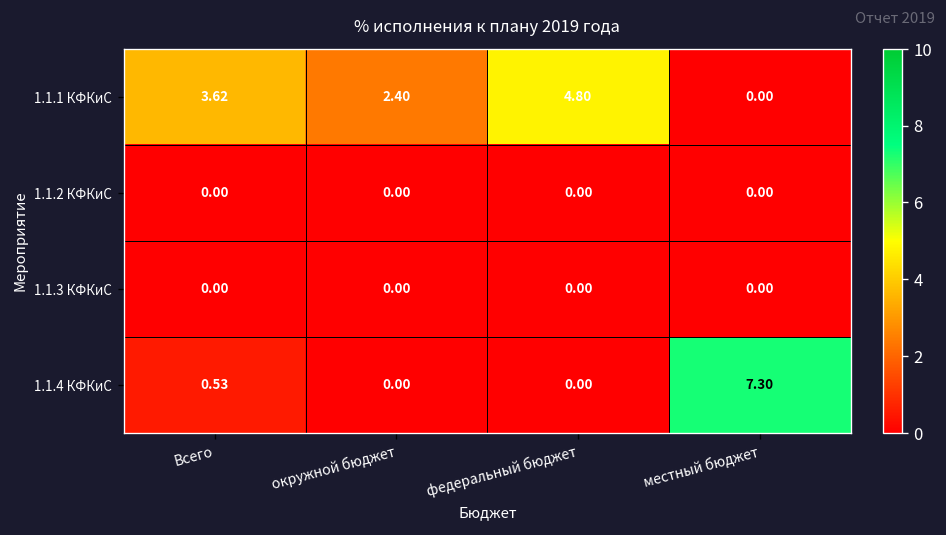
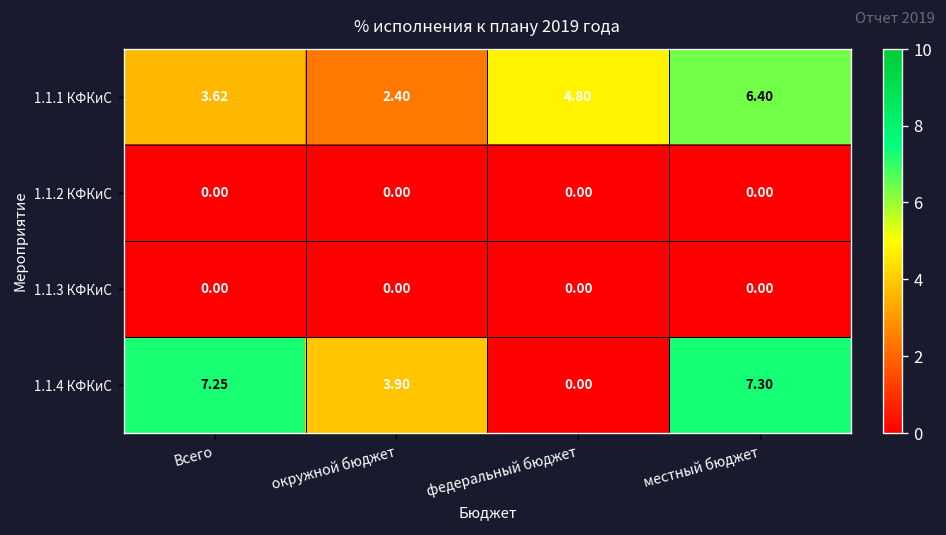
1.1.1 КФКиС, местный бюджет: 0.00 -> 6.40
1.1.4 КФКиС, Всего: 0.53 -> 7.25
1.1.4 КФКиС, окружной бюджет: 0.00 -> 3.90
